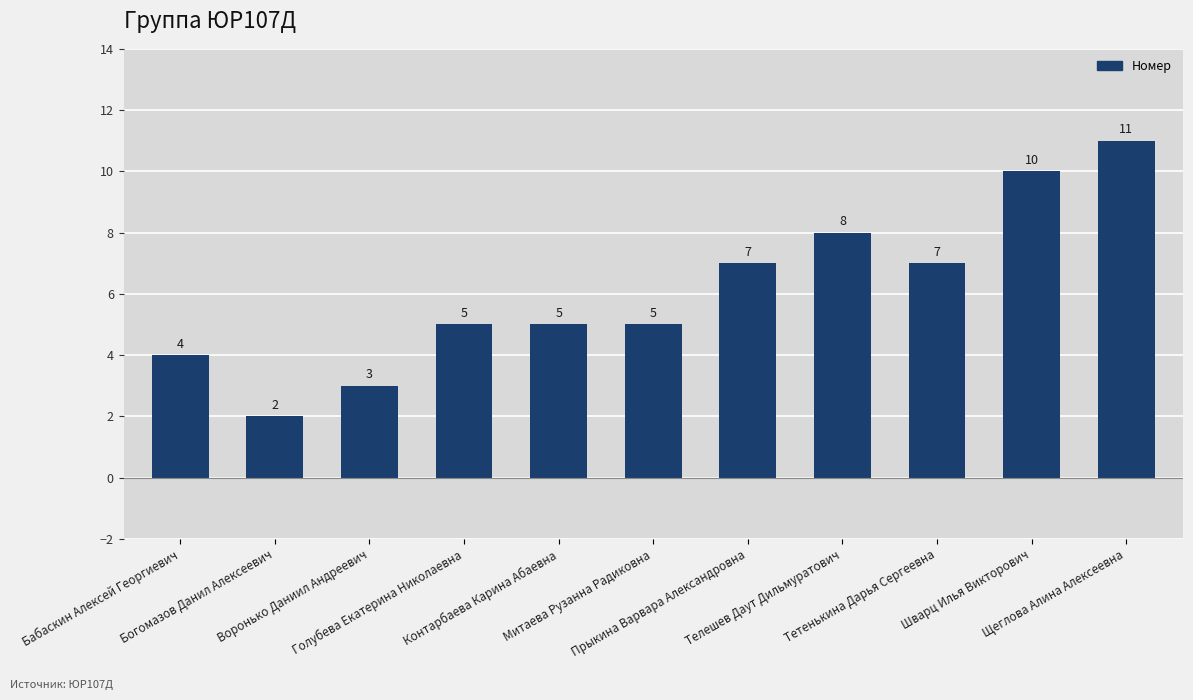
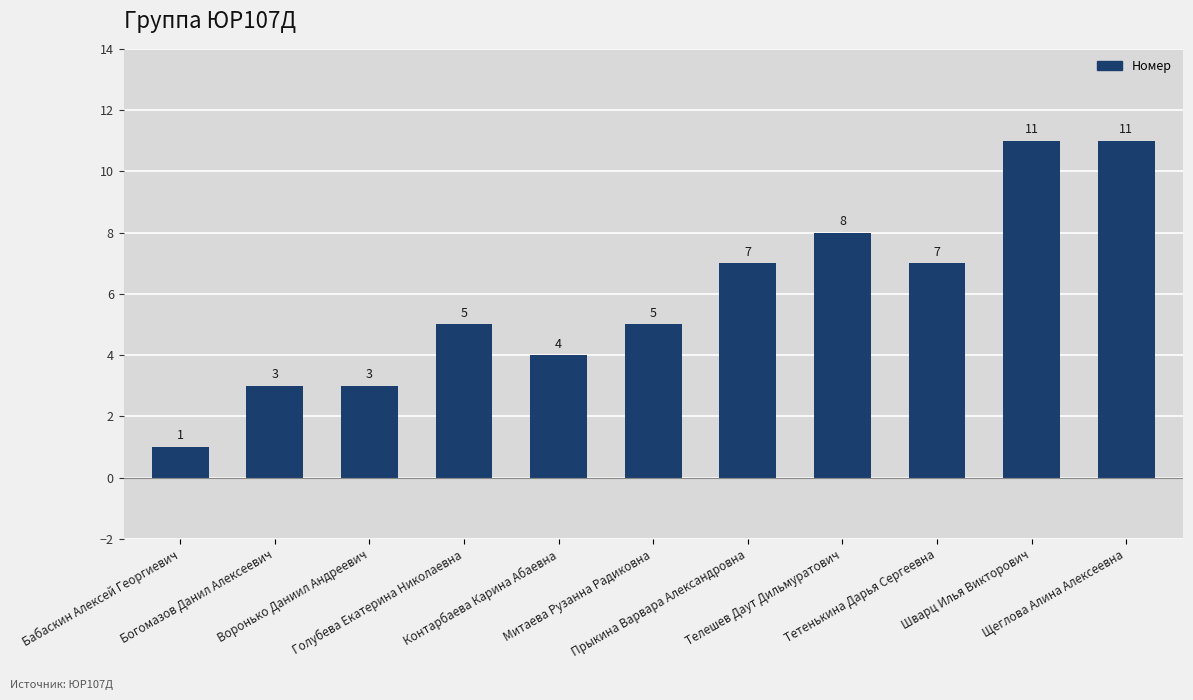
Бабаскин Алексей Георгиевич: 4 -> 1
Богомазов Данил Алексеевич: 2 -> 3
Контарбаева Карина Абаевна: 5 -> 4
Шварц Илья Викторович: 10 -> 11
